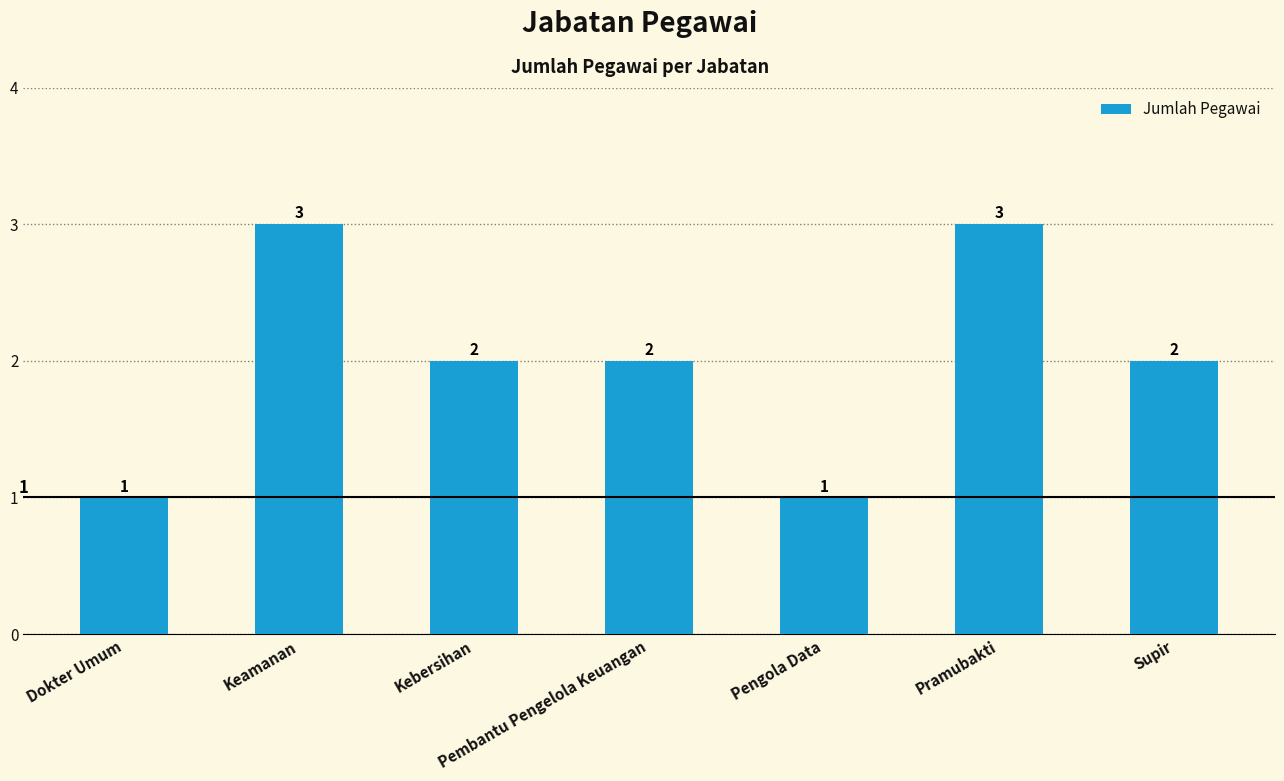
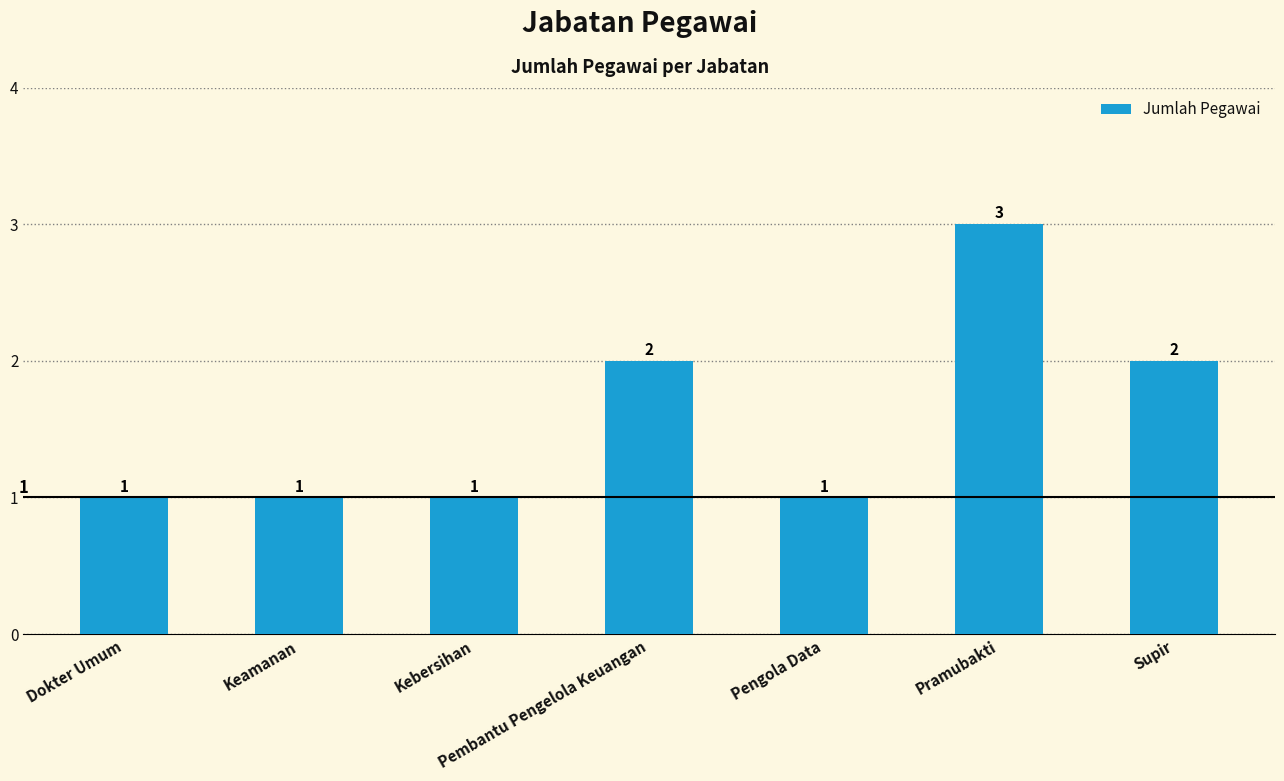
Keamanan: 3 -> 1
Kebersihan: 2 -> 1
